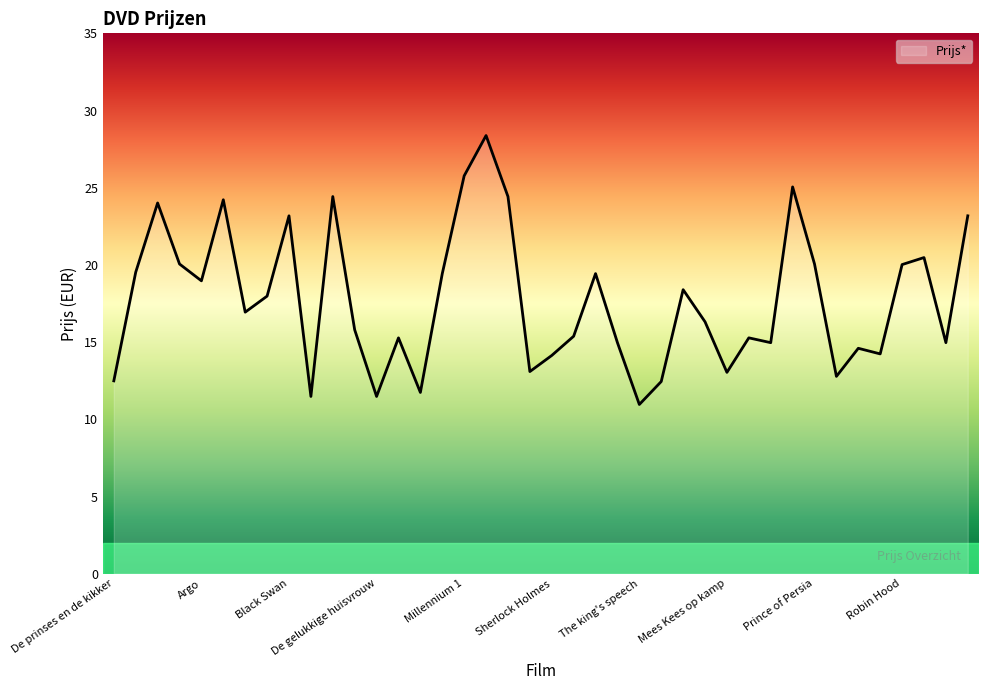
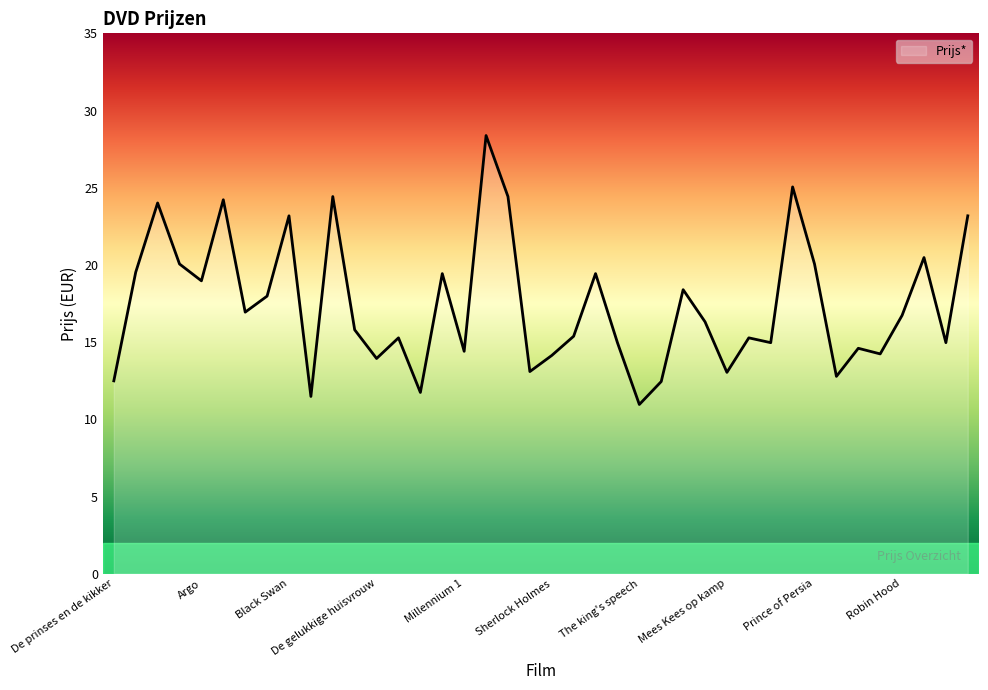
De gelukkige huisvrouw: 11.5 -> 13.9
Millennium 1: 25.8 -> 14.4
Robin Hood: 20.0 -> 16.7
